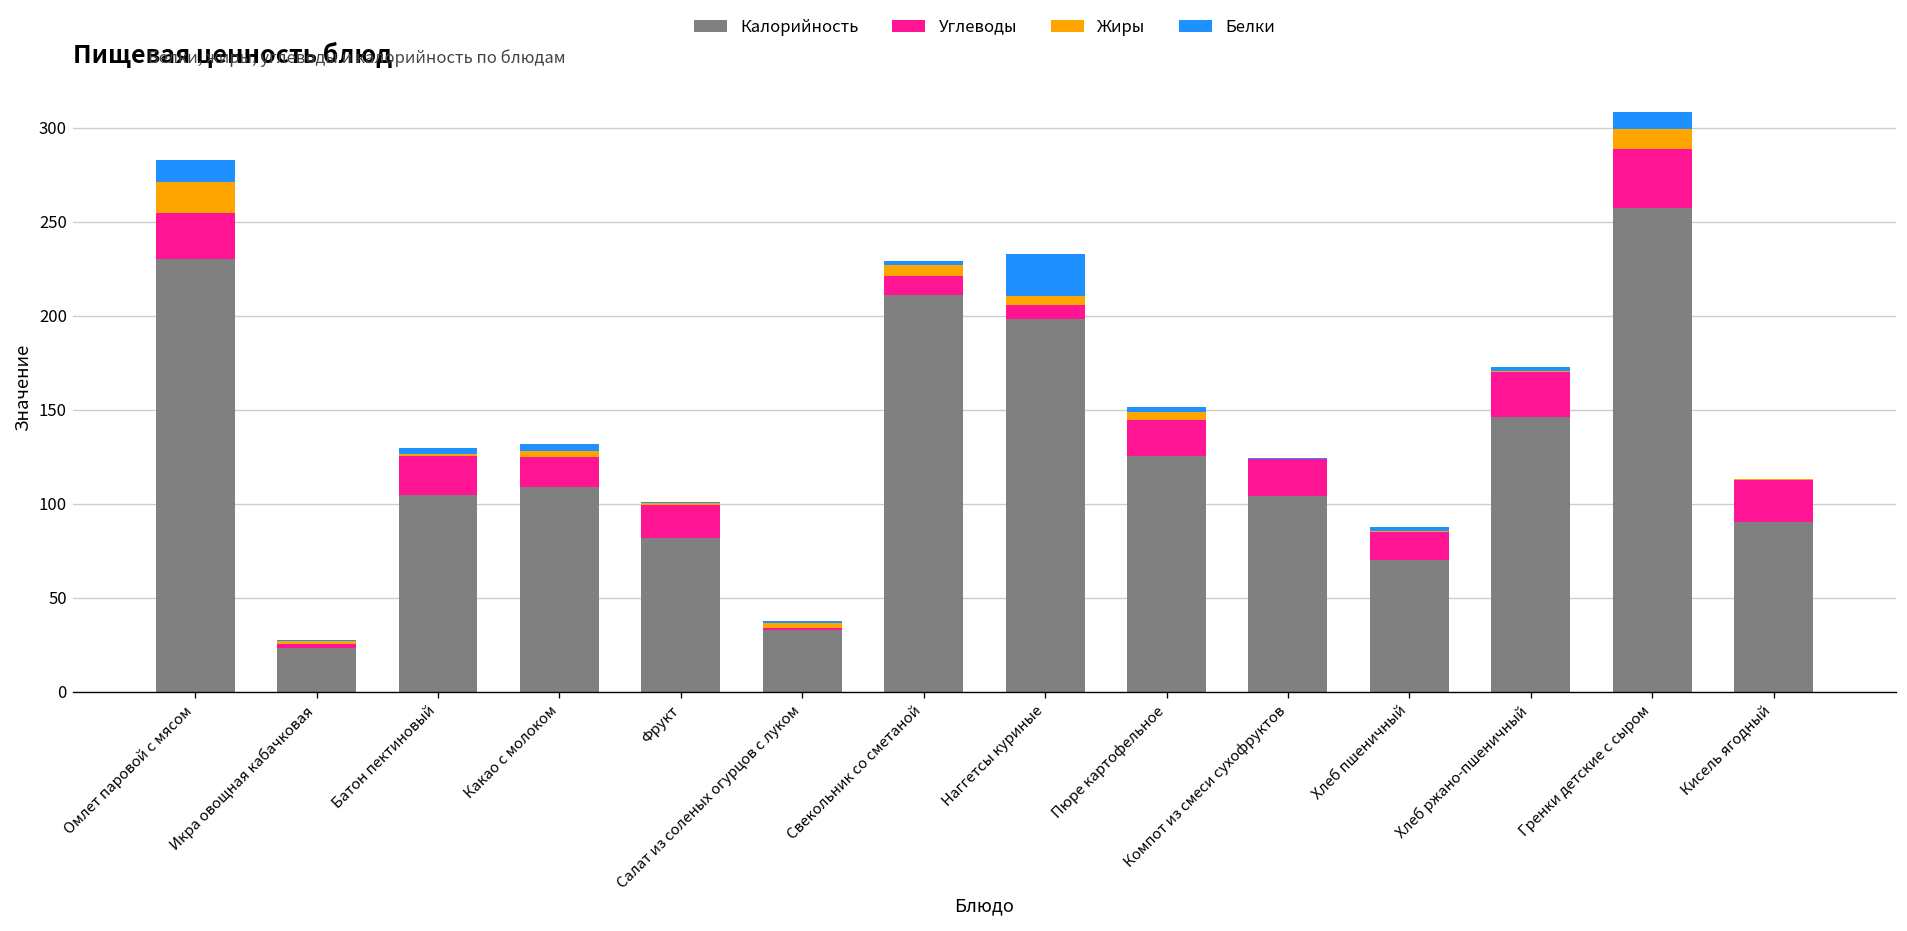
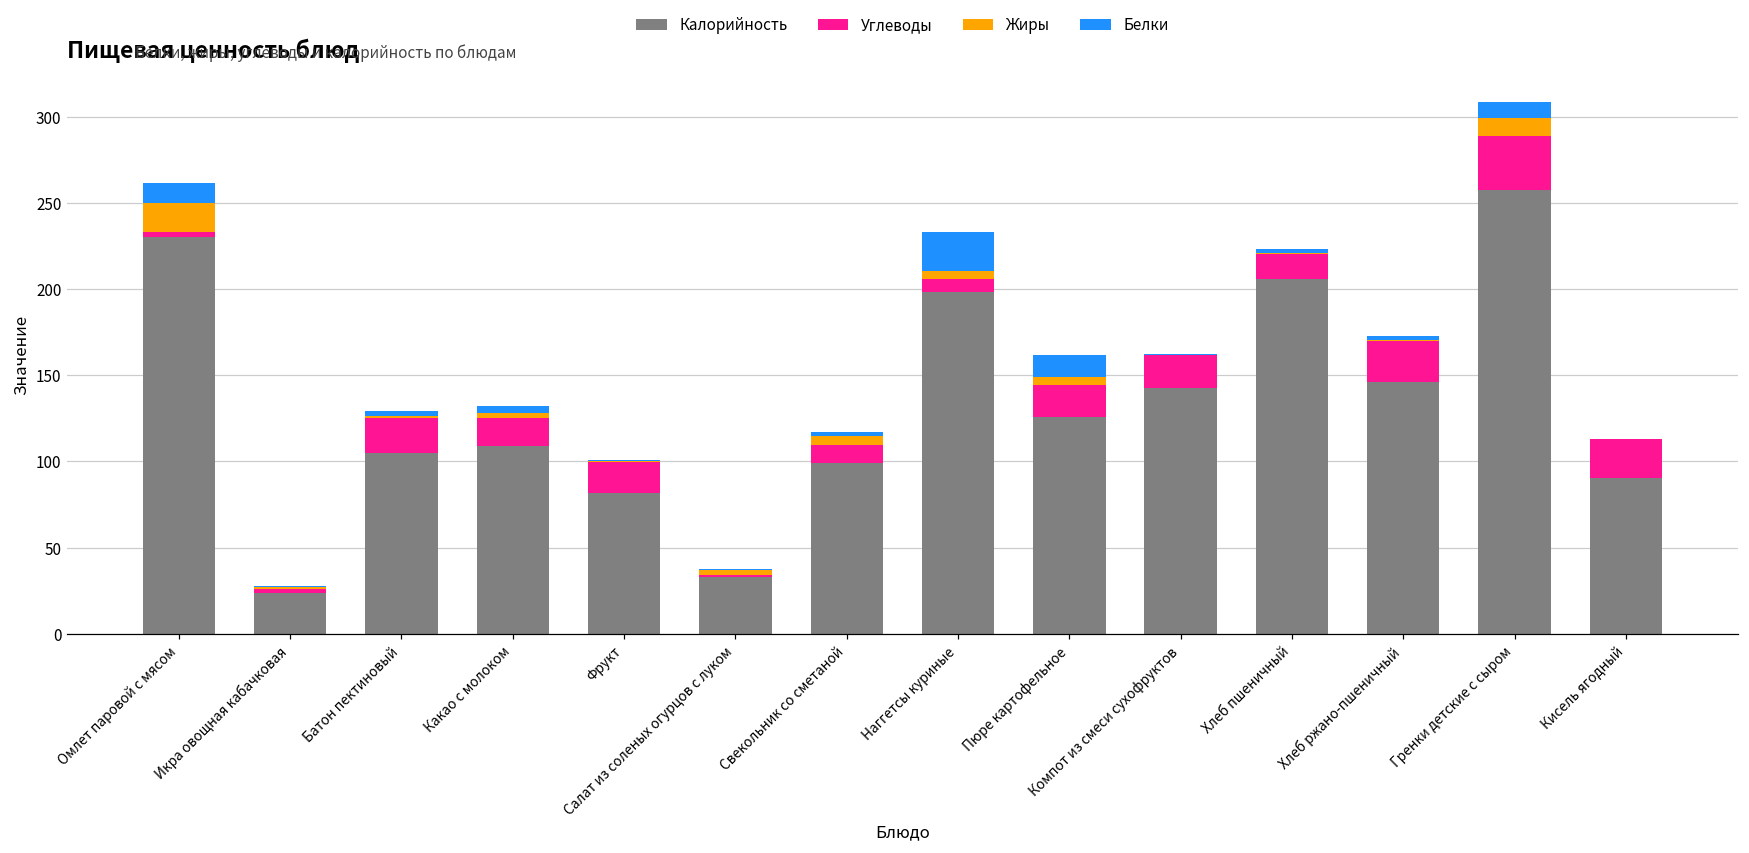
Углеводы, Омлет паровой с мясом: 24 -> 3
Калорийность, Свекольник со сметаной: 211 -> 99
Белки, Пюре картофельное: 3 -> 13
Калорийность, Компот из смеси сухофруктов: 104 -> 142
Калорийность, Хлеб пшеничный: 70 -> 206
